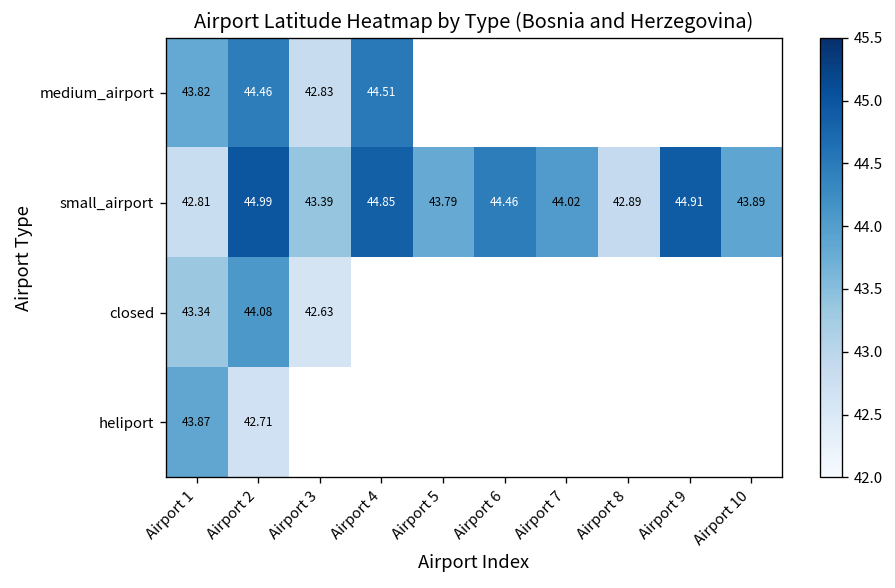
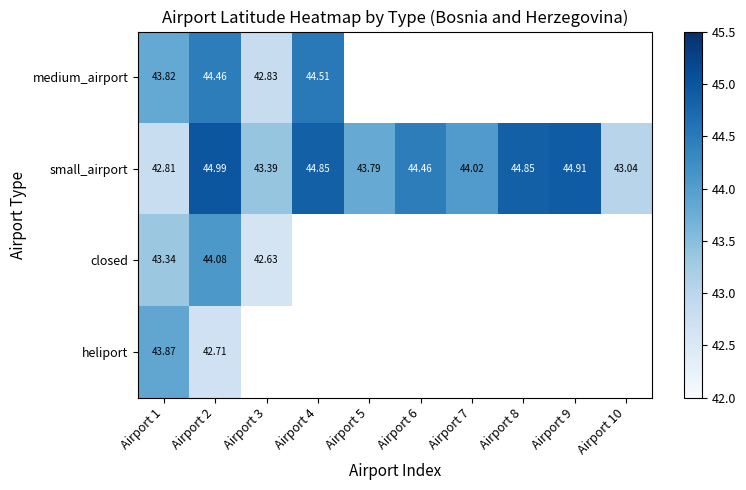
small_airport, Airport 8: 42.89 -> 44.85
small_airport, Airport 10: 43.89 -> 43.04
